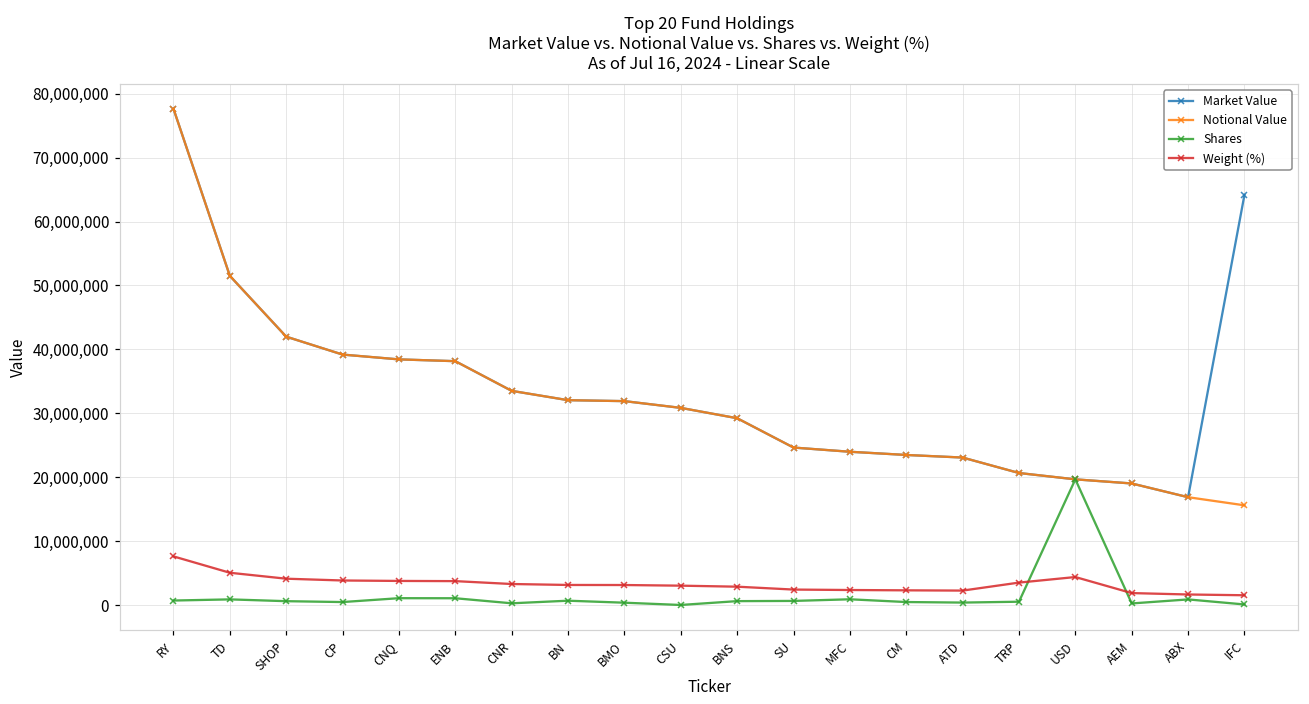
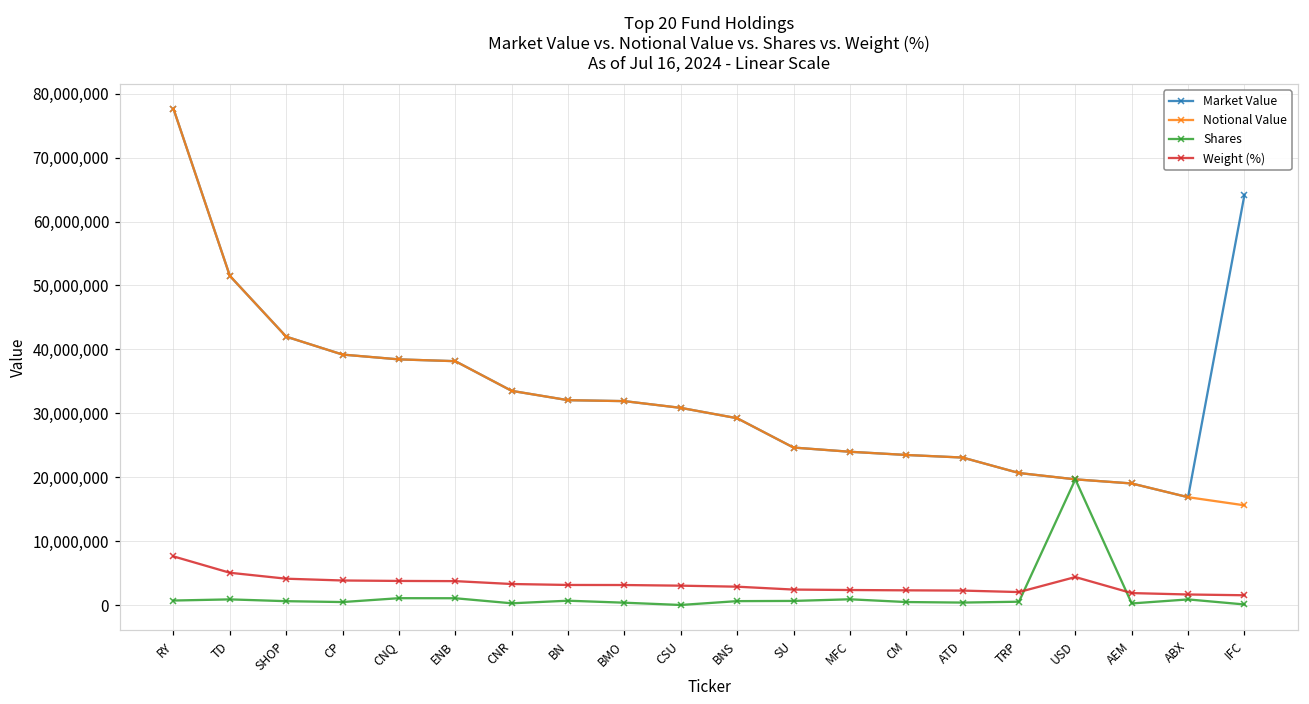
Weight (%), TRP: 4,000,000 -> 2,000,000
